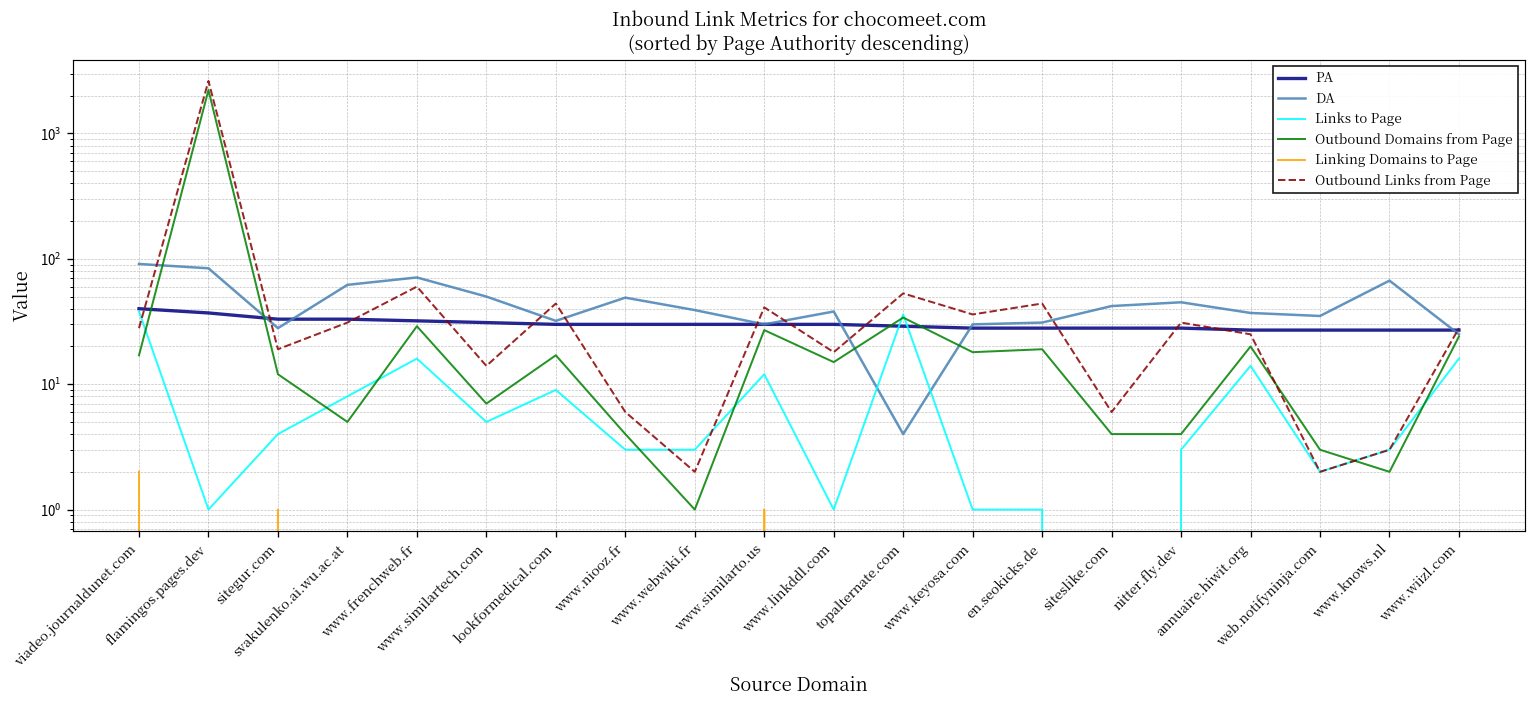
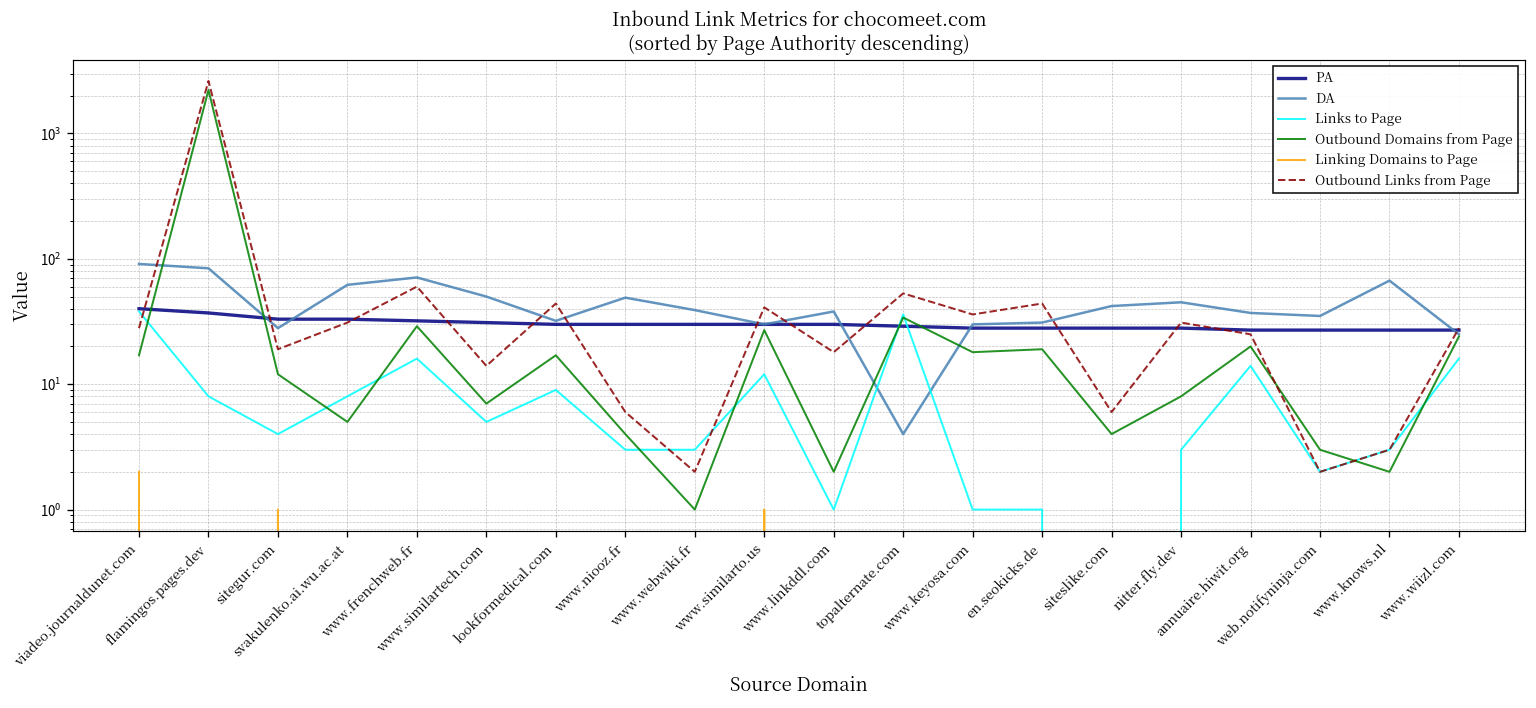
Links to Page, flamingos.pages.dev: 1 -> 8
Outbound Domains from Page, www.linkddl.com: 15 -> 2
Outbound Domains from Page, nitter.fly.dev: 4 -> 8
